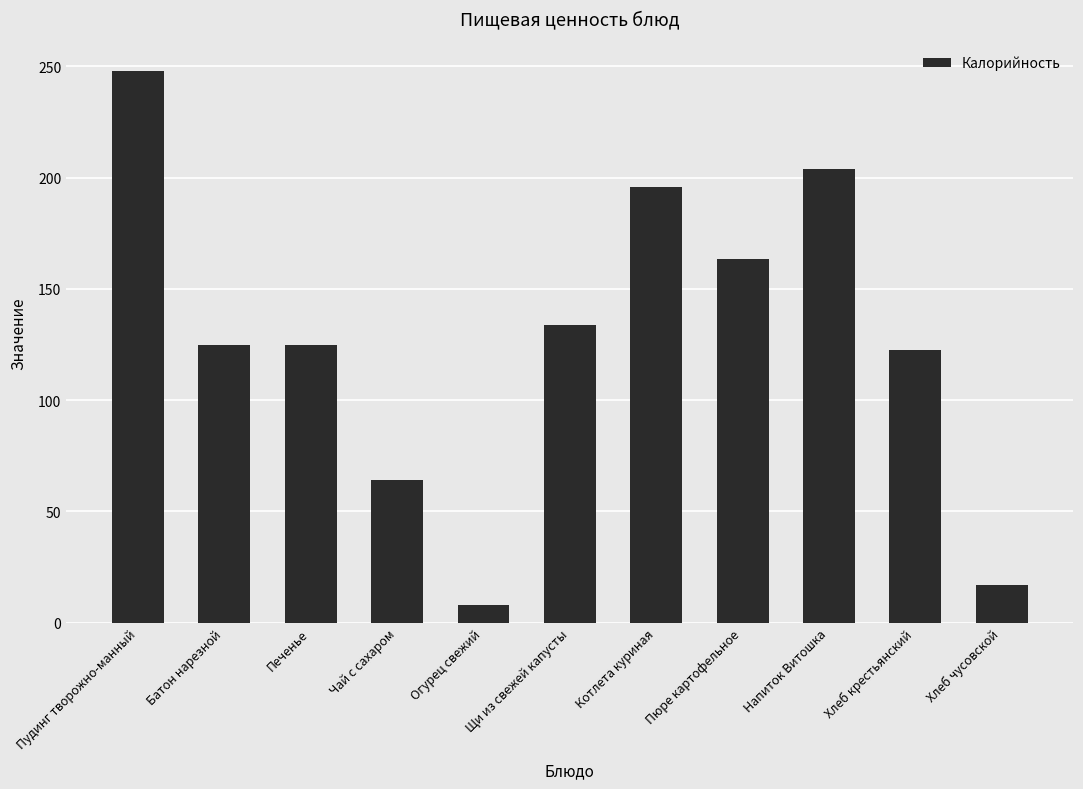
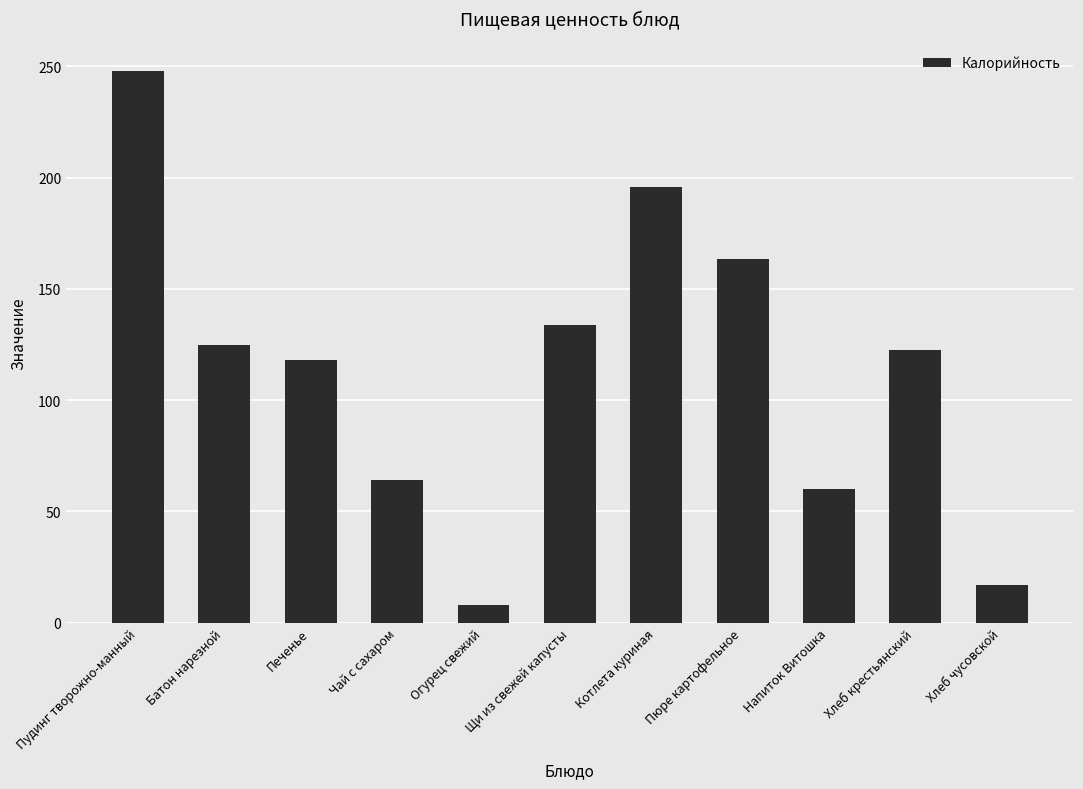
Печенье: 125 -> 118
Напиток Витошка: 204 -> 60
